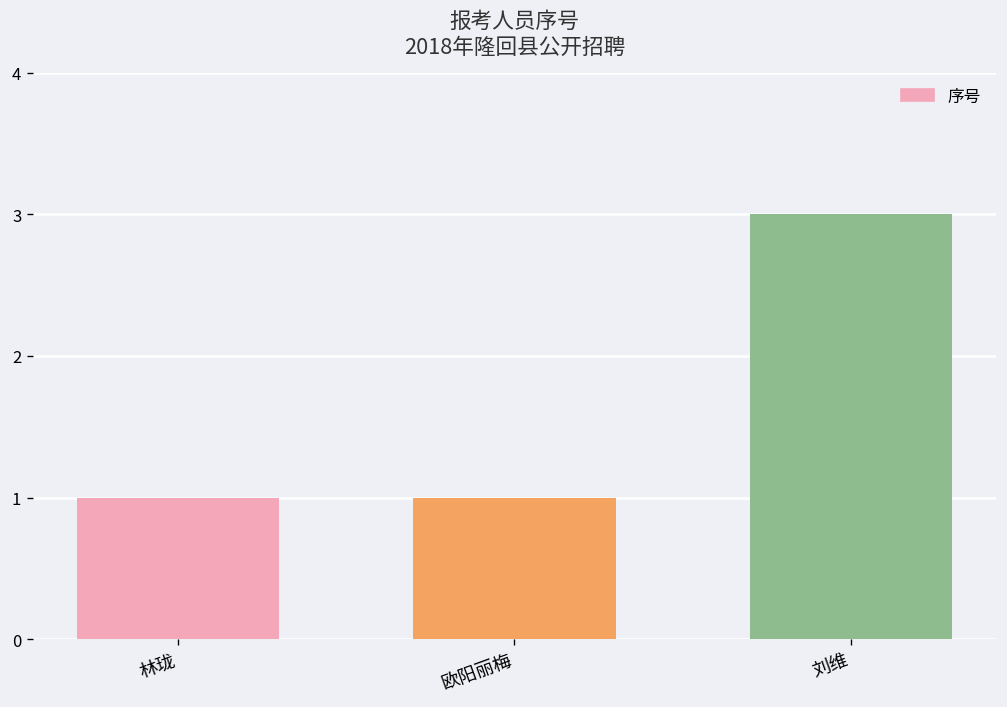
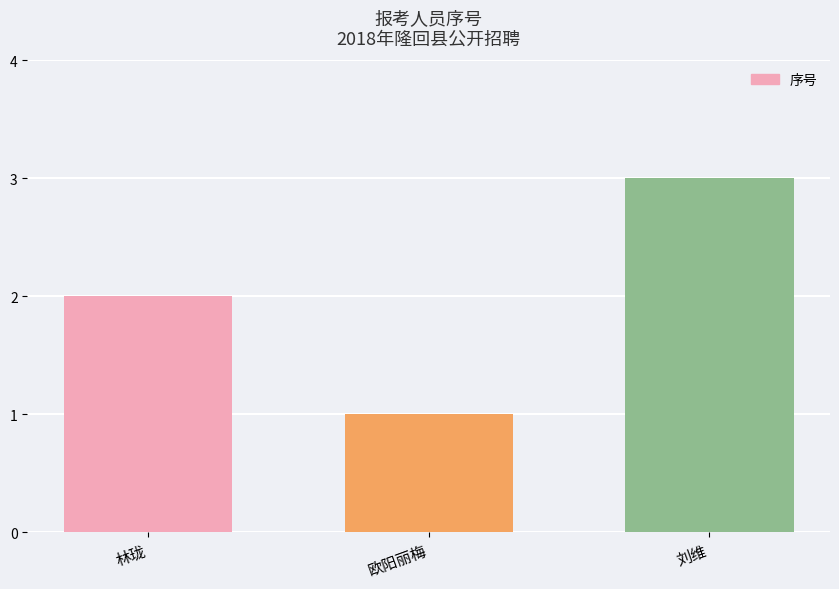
林珑: 1 -> 2
